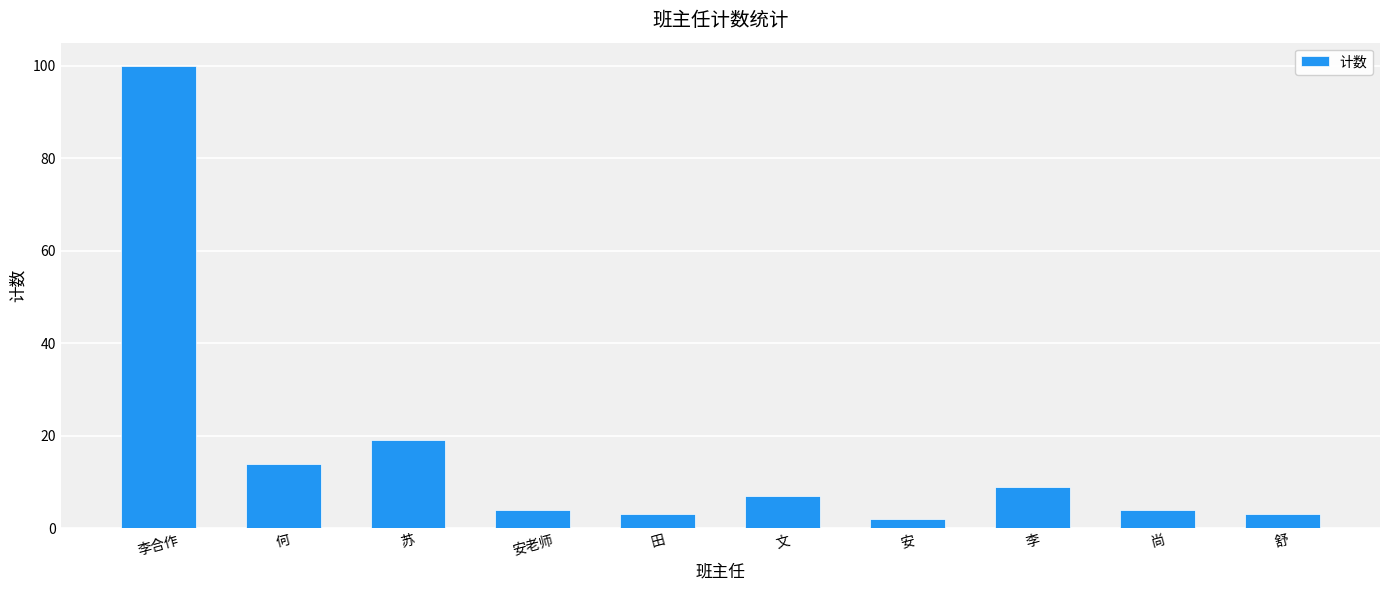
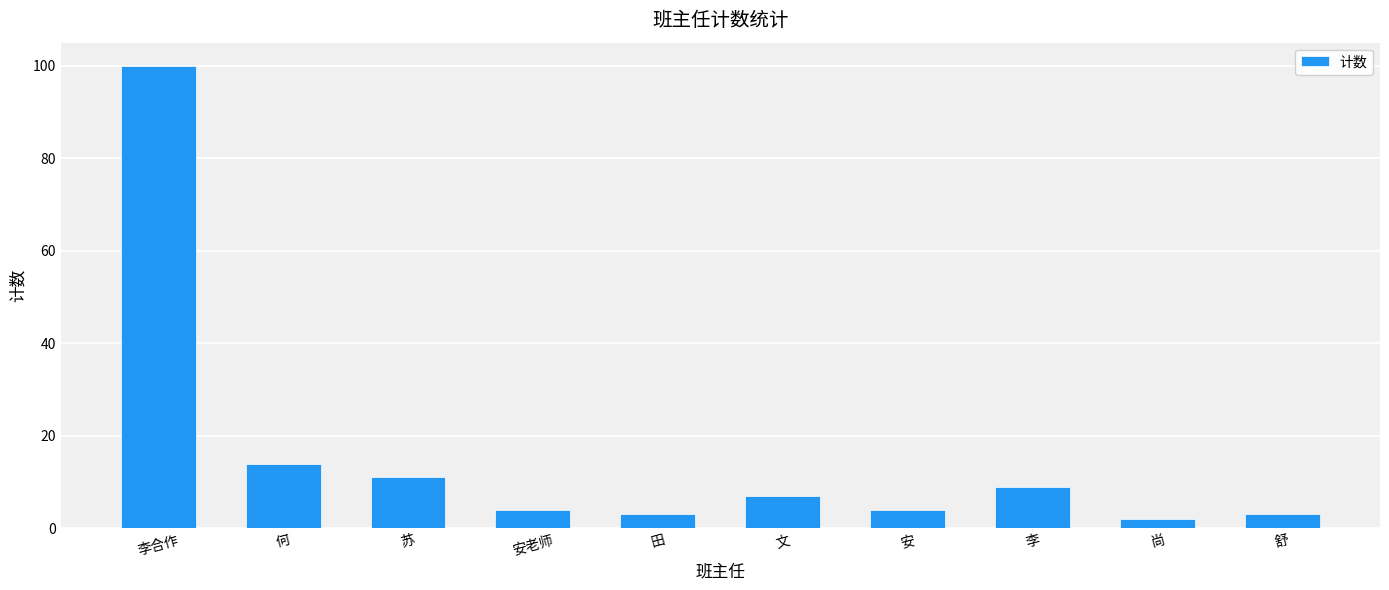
苏: 19 -> 11
安: 2 -> 4
尚: 4 -> 2
